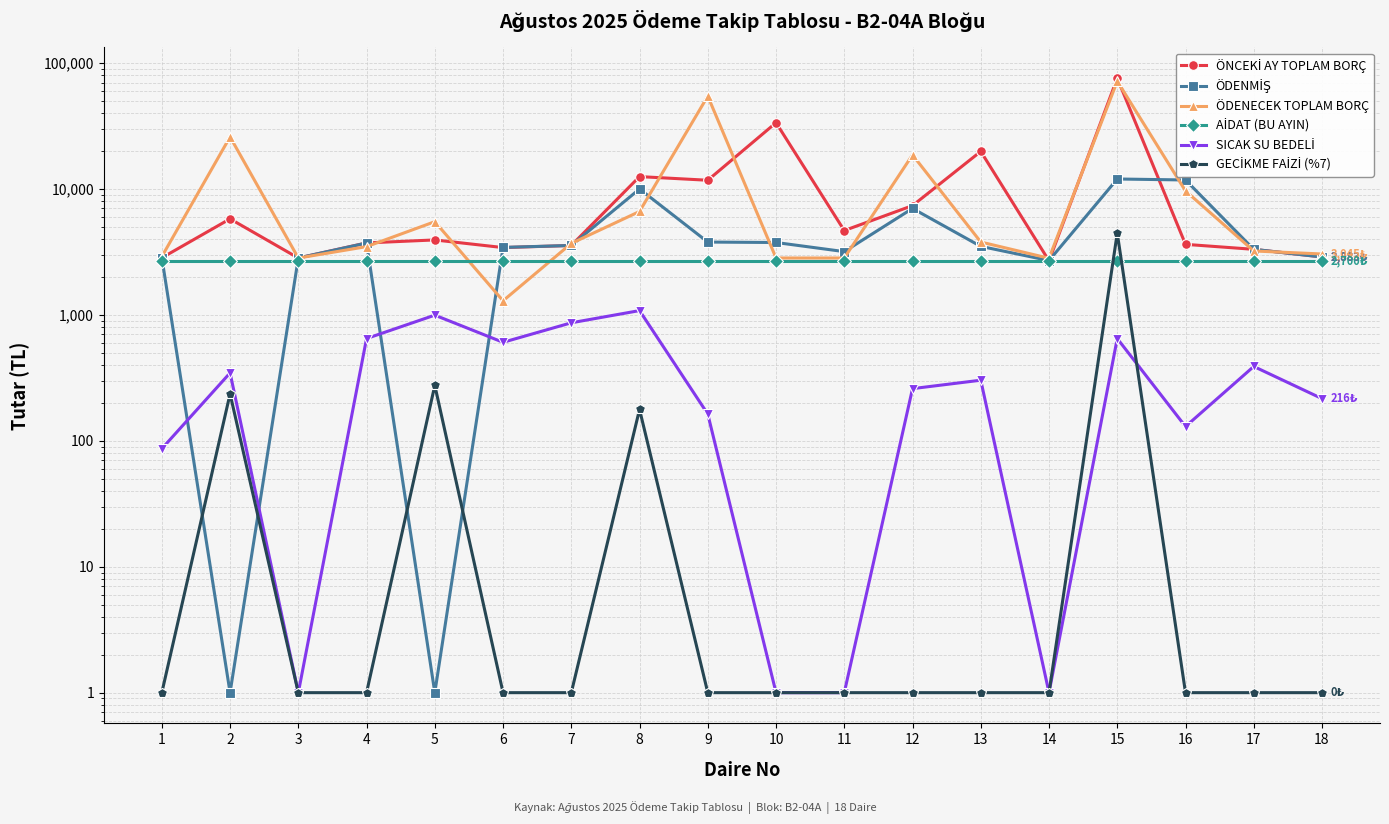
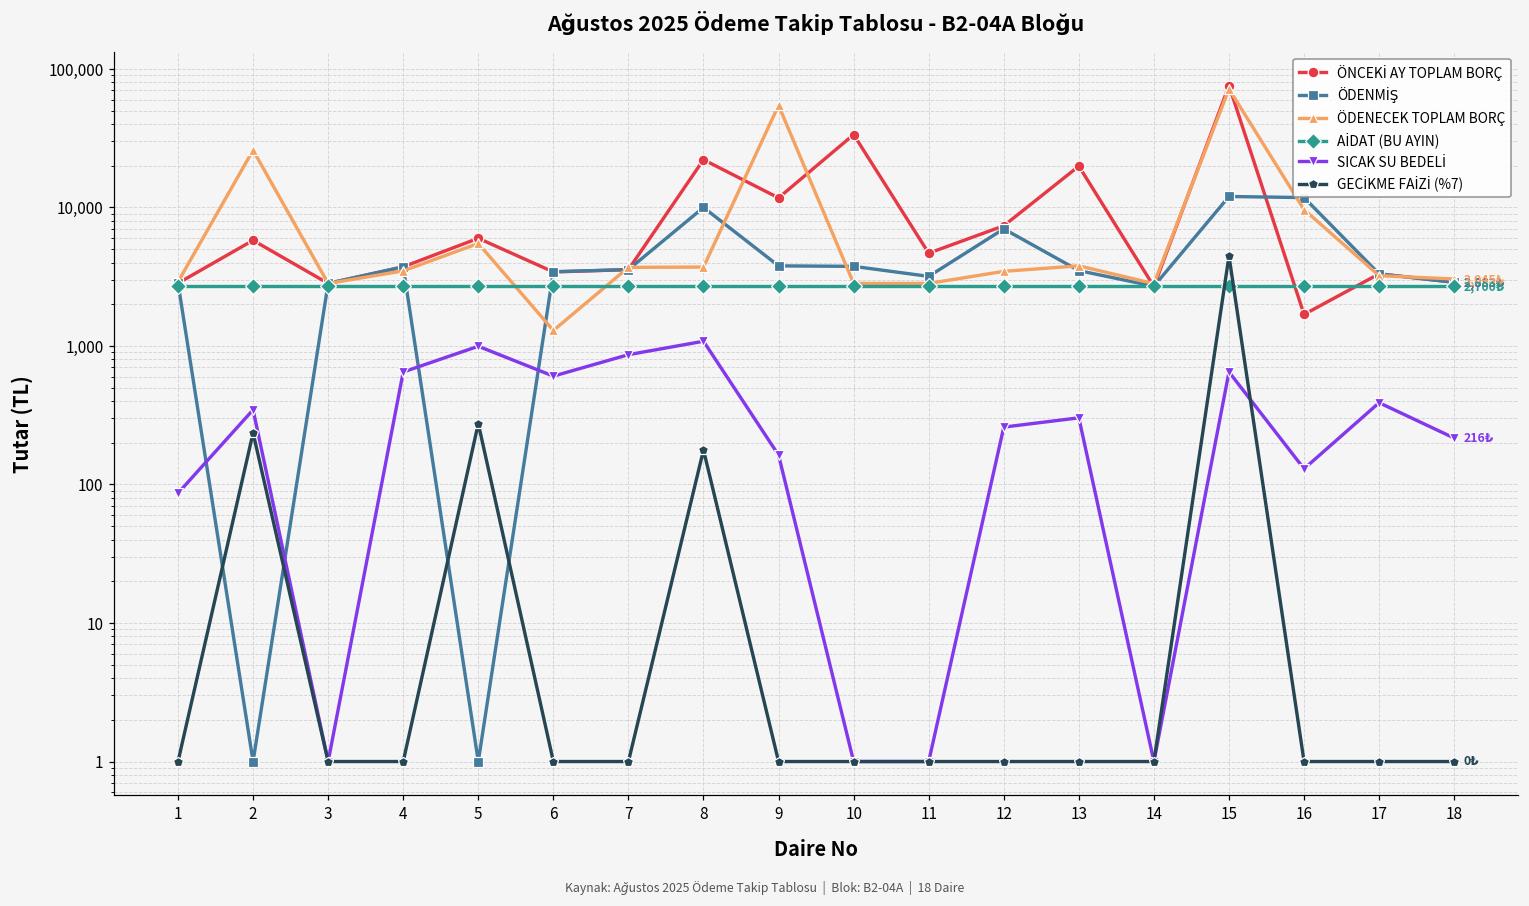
ÖNCEKİ AY TOPLAM BORÇ, 5: 3,900 -> 6,000
ÖNCEKİ AY TOPLAM BORÇ, 8: 13,000 -> 22,000
ÖDENECEK TOPLAM BORÇ, 8: 7,000 -> 3,700
ÖDENECEK TOPLAM BORÇ, 12: 19,000 -> 3,500
ÖNCEKİ AY TOPLAM BORÇ, 16: 3,600 -> 1,700
